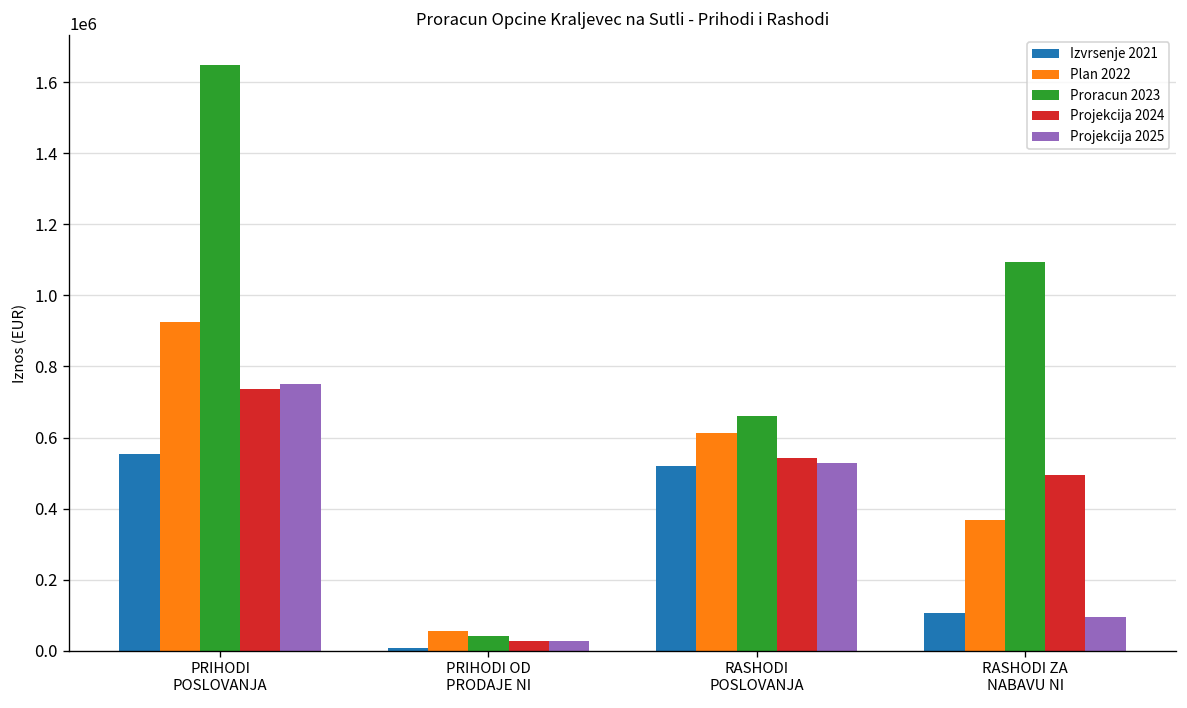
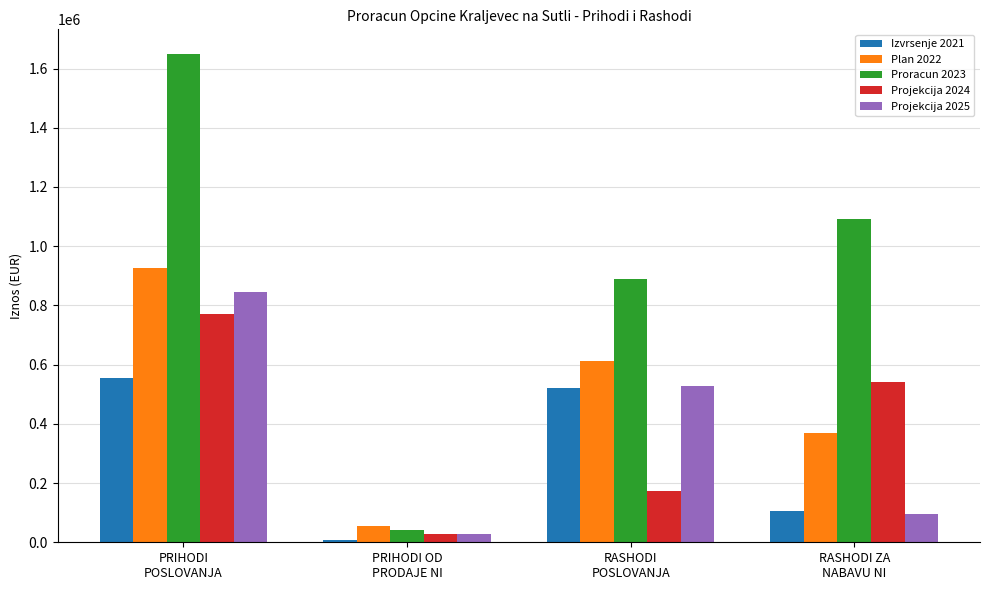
Projekcija 2024, PRIHODI POSLOVANJA: 740000 -> 770000
Projekcija 2025, PRIHODI POSLOVANJA: 750000 -> 850000
Proracun 2023, RASHODI POSLOVANJA: 660000 -> 890000
Projekcija 2024, RASHODI POSLOVANJA: 540000 -> 170000
Projekcija 2024, RASHODI ZA NABAVU NI: 490000 -> 540000
